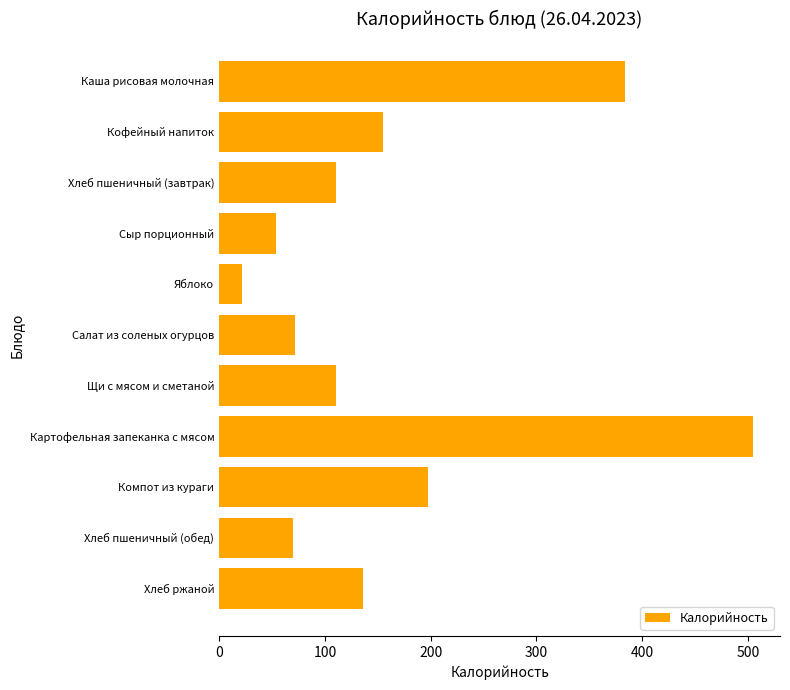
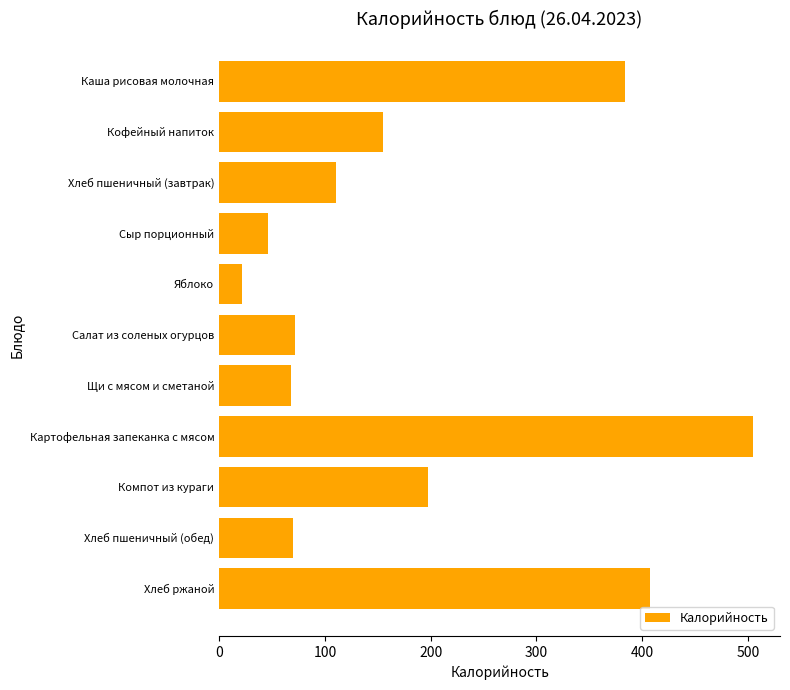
Сыр порционный: 54 -> 46
Щи с мясом и сметаной: 110 -> 68
Хлеб ржаной: 136 -> 407
